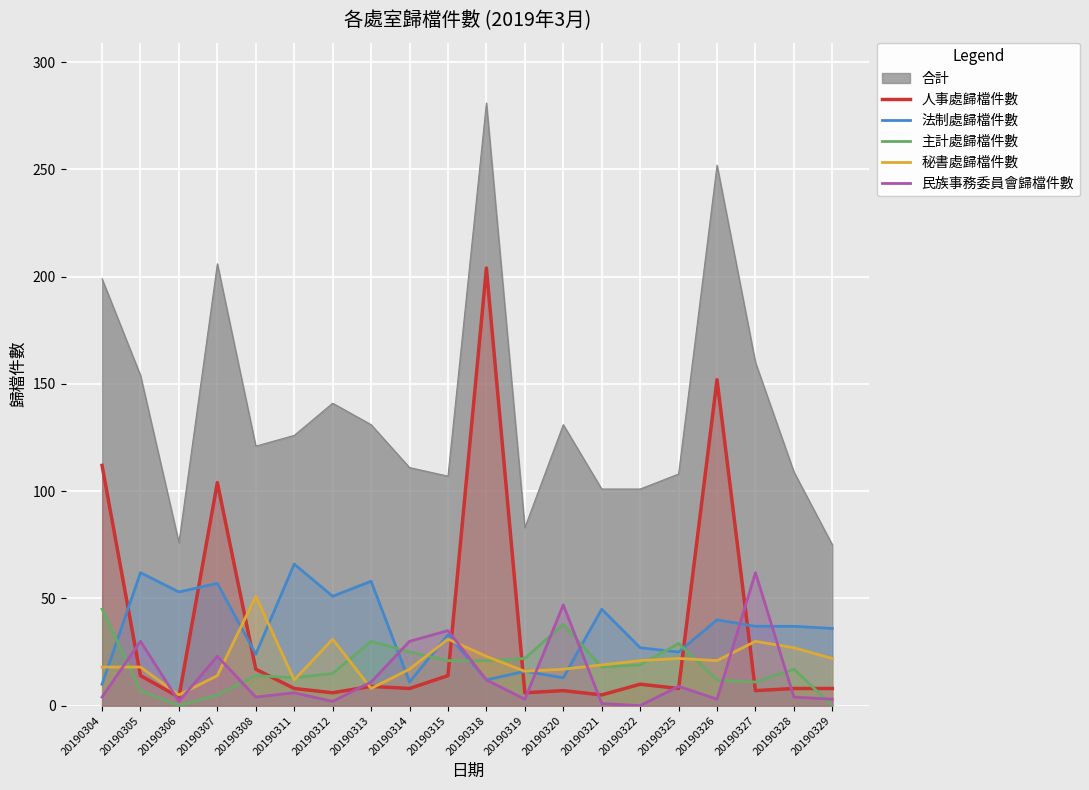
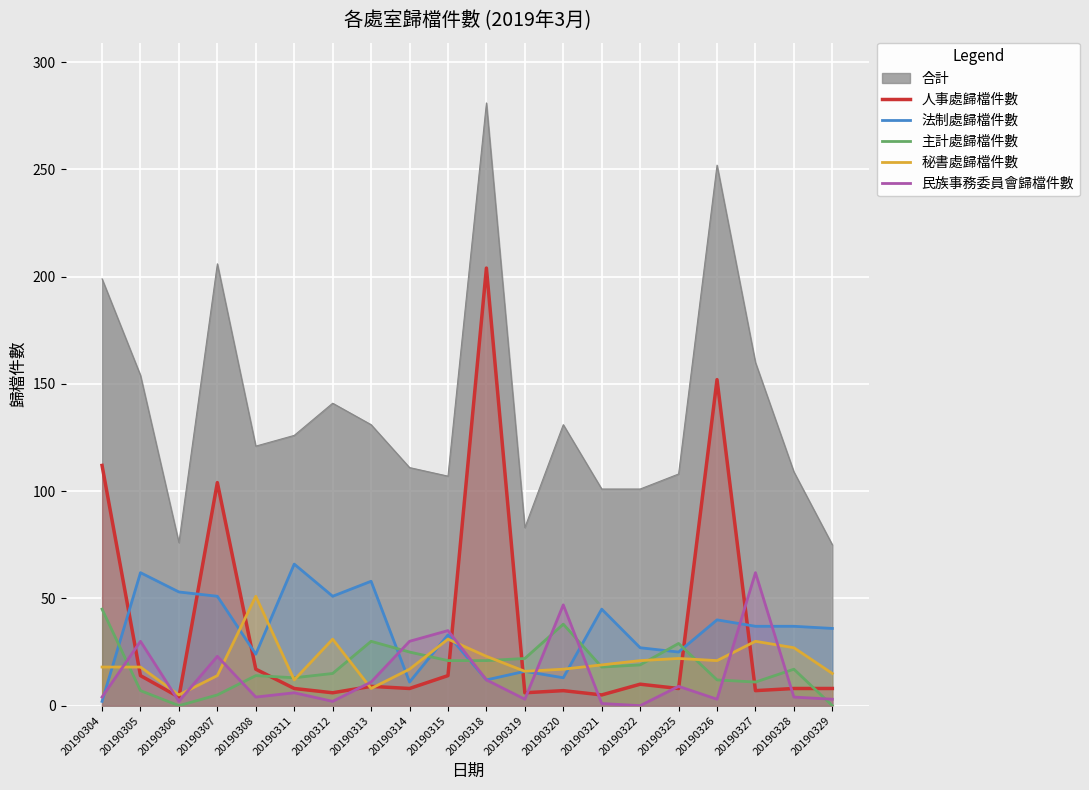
法制處歸檔件數, 20190304: 10 -> 2
法制處歸檔件數, 20190307: 57 -> 51
秘書處歸檔件數, 20190329: 22 -> 15
